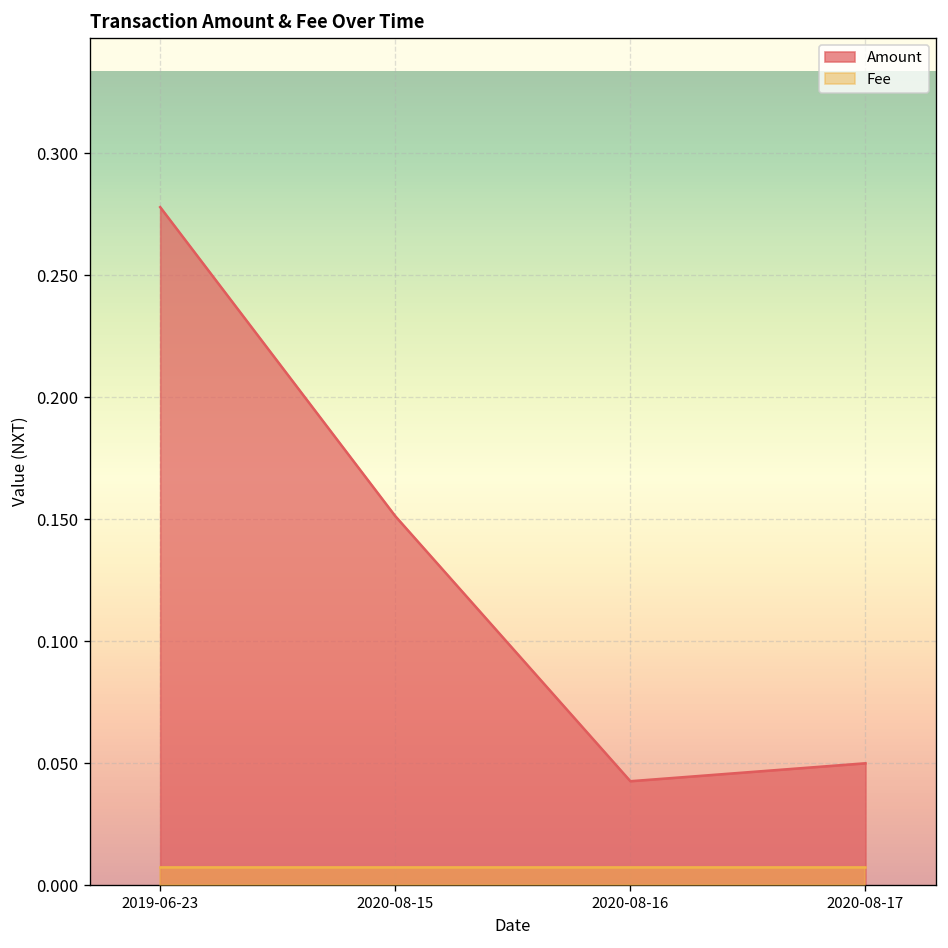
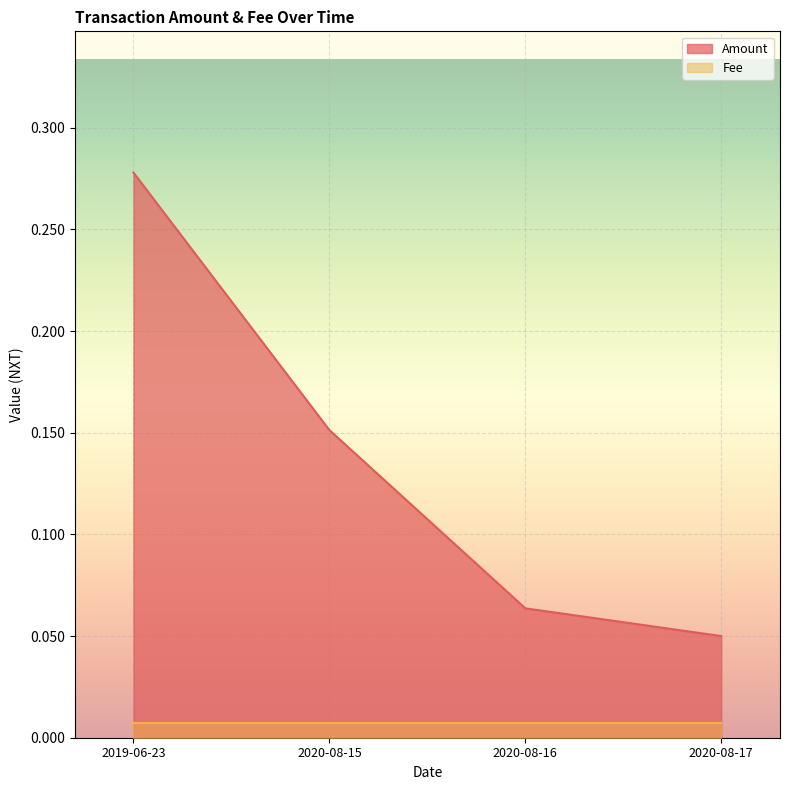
Amount, 2020-08-16: 0.043 -> 0.064
